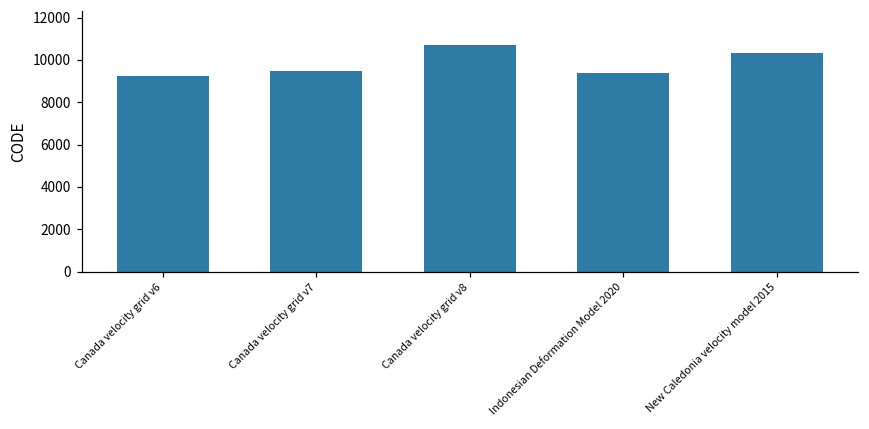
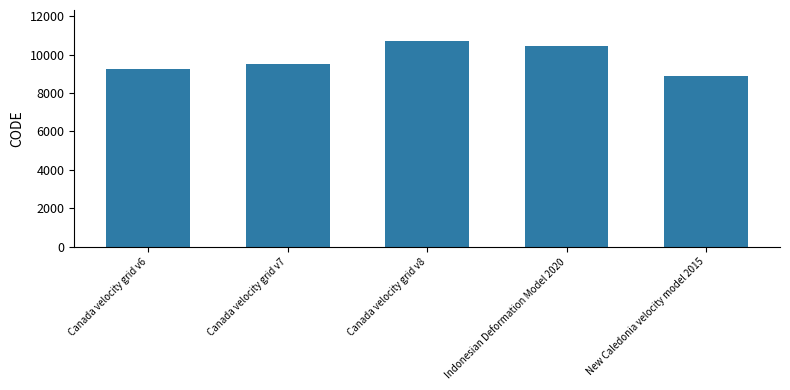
Indonesian Deformation Model 2020: 9400 -> 10400
New Caledonia velocity model 2015: 10300 -> 8900
